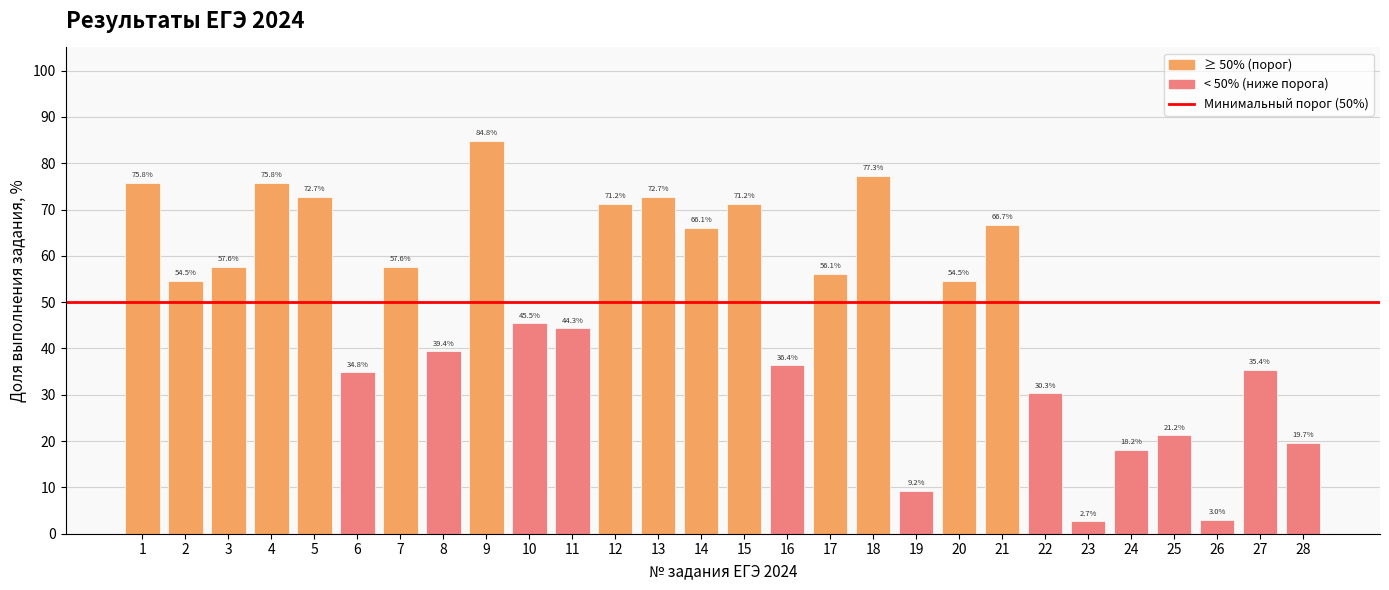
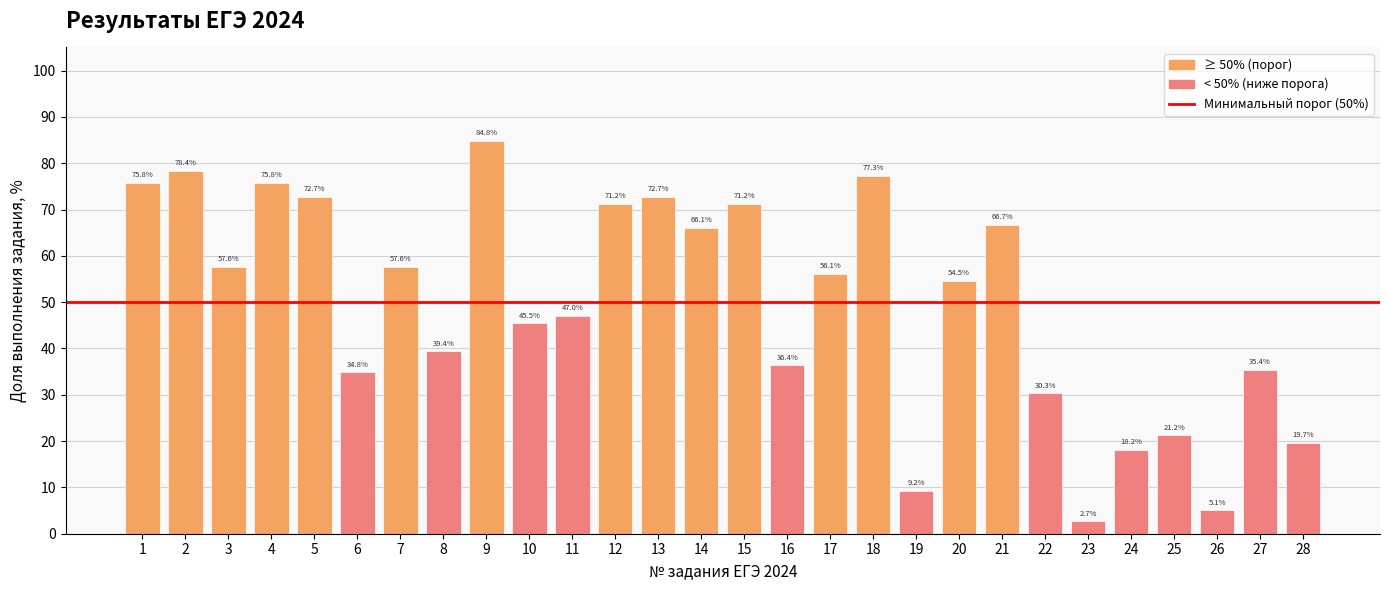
2: 54.5% -> 78.4%
11: 44.3% -> 47.0%
26: 3.0% -> 5.1%
